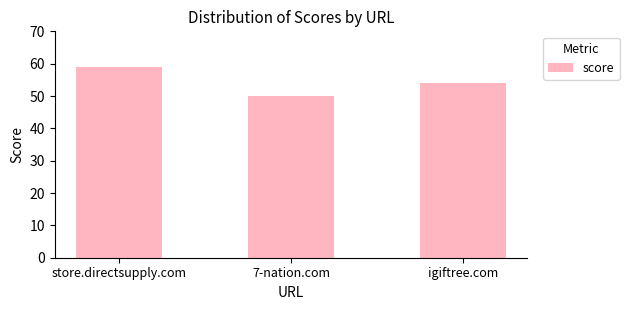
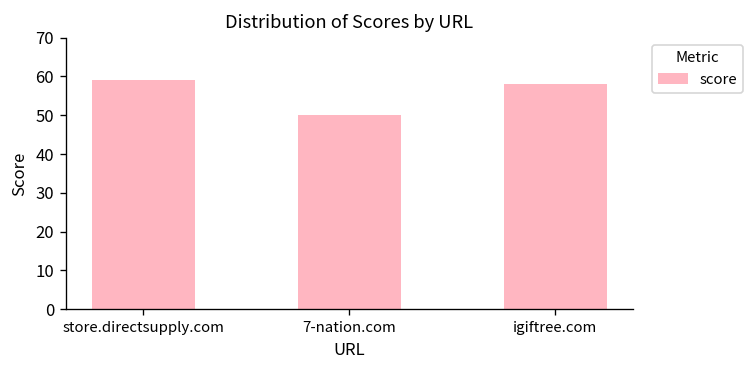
igiftree.com: 54 -> 58
